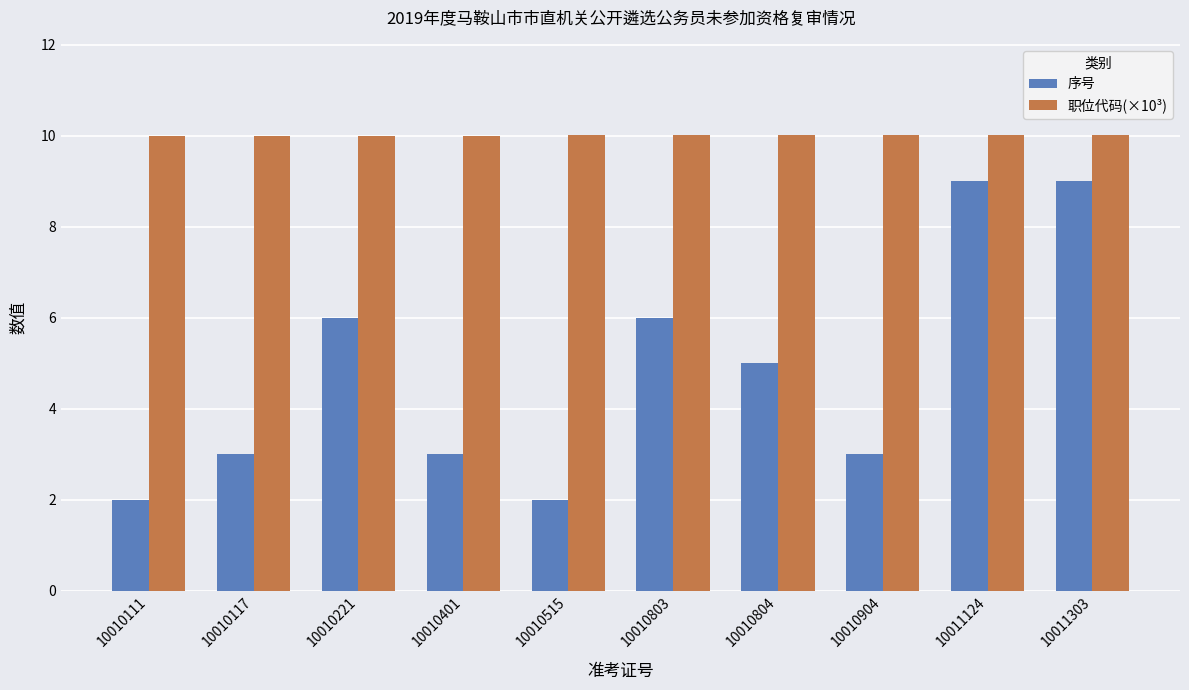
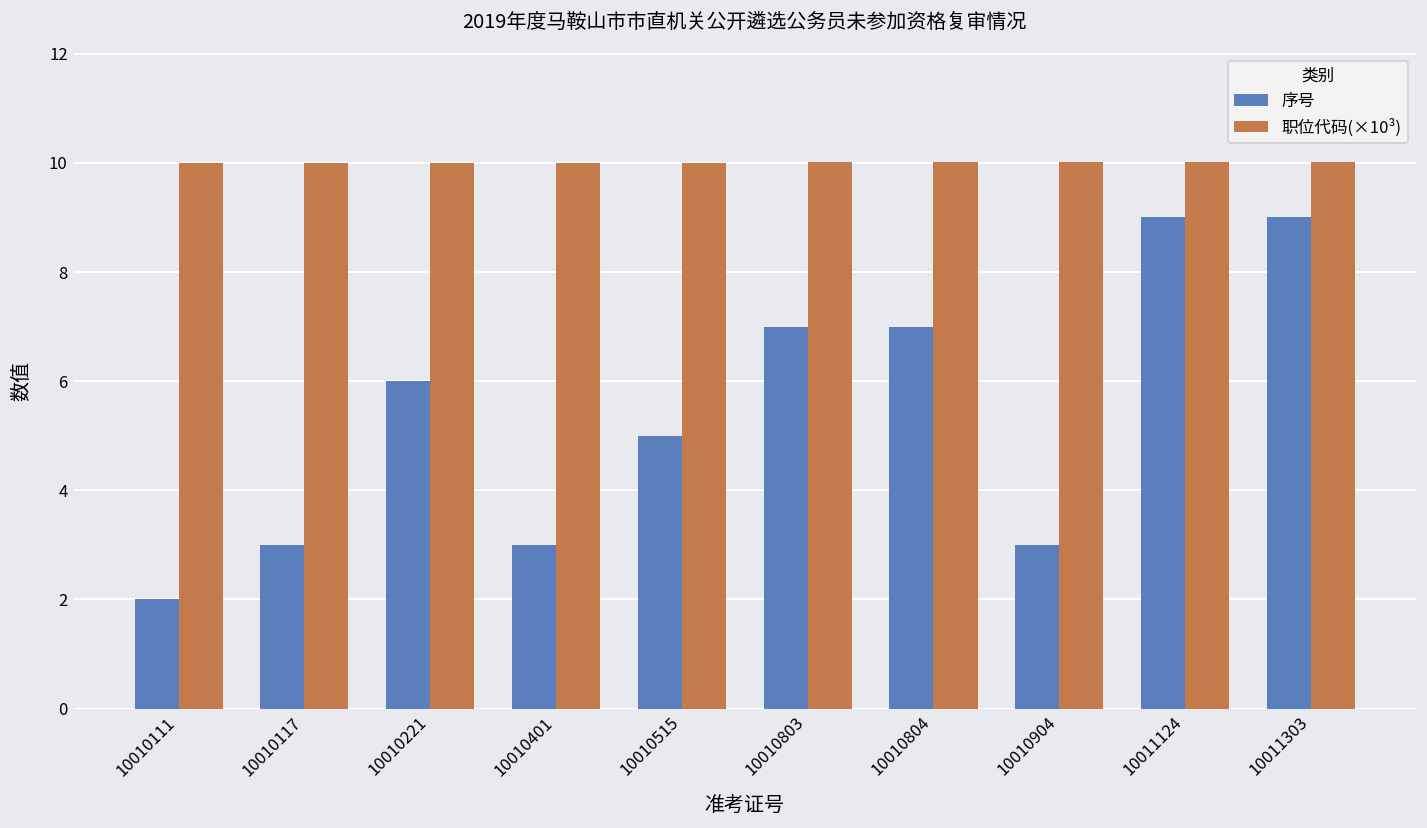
序号, 10010515: 2 -> 5
序号, 10010803: 6 -> 7
序号, 10010804: 5 -> 7
